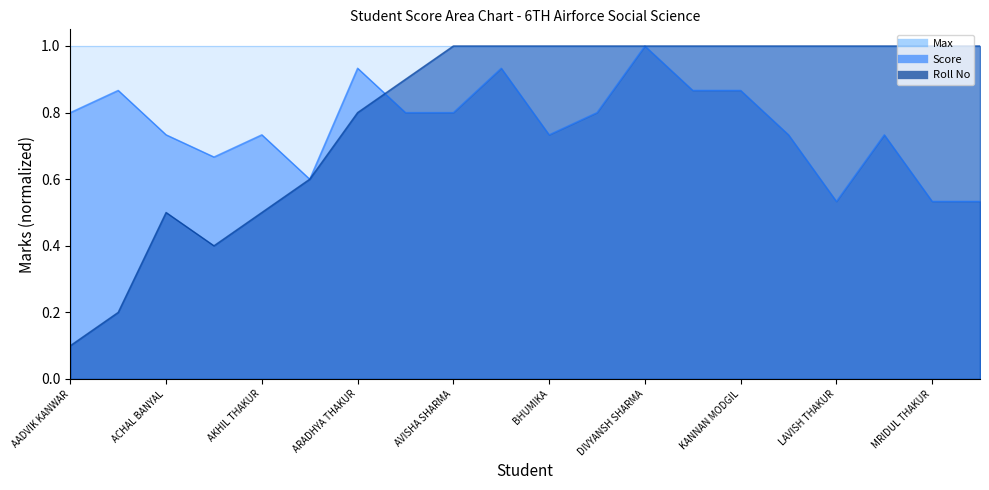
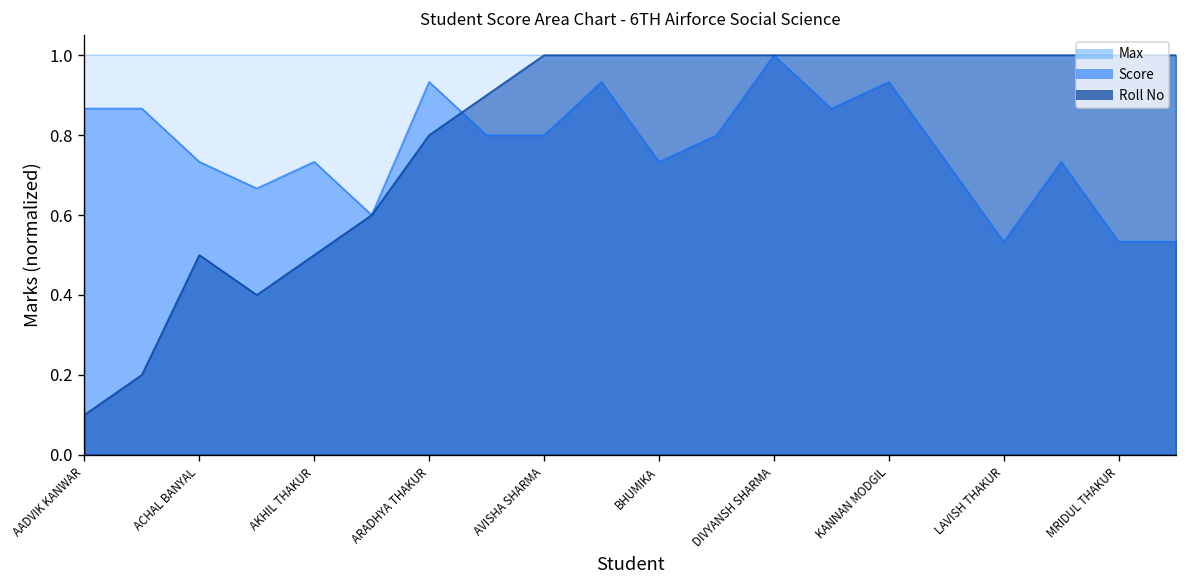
Score, AADVIK KANWAR: 0.80 -> 0.87
Score, KANNAN MODGIL: 0.87 -> 0.93
